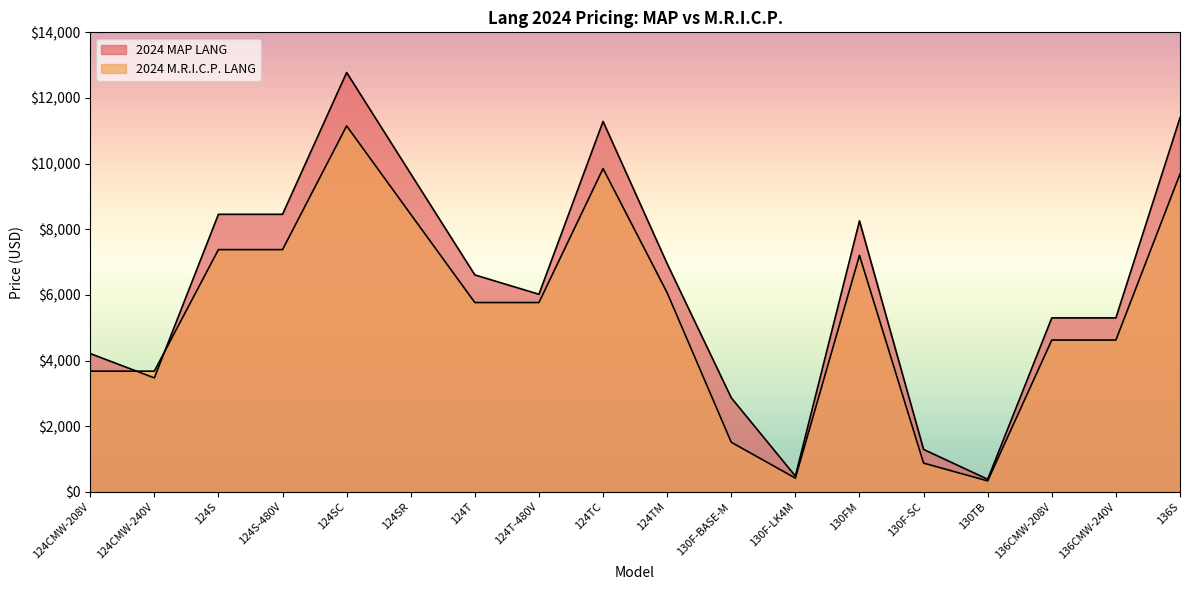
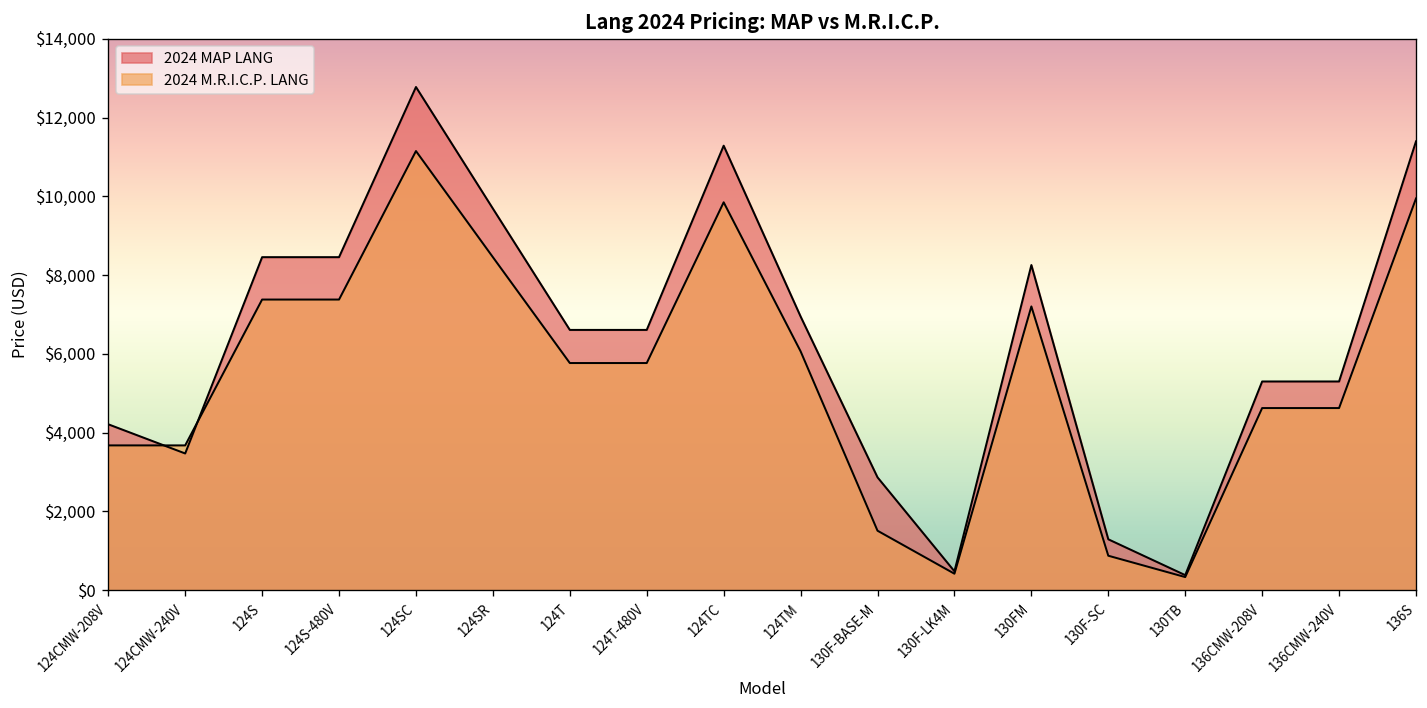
2024 MAP LANG, 124T-480V: $6,000 -> $6,600
2024 M.R.I.C.P. LANG, 136S: $9,700 -> $9,900
